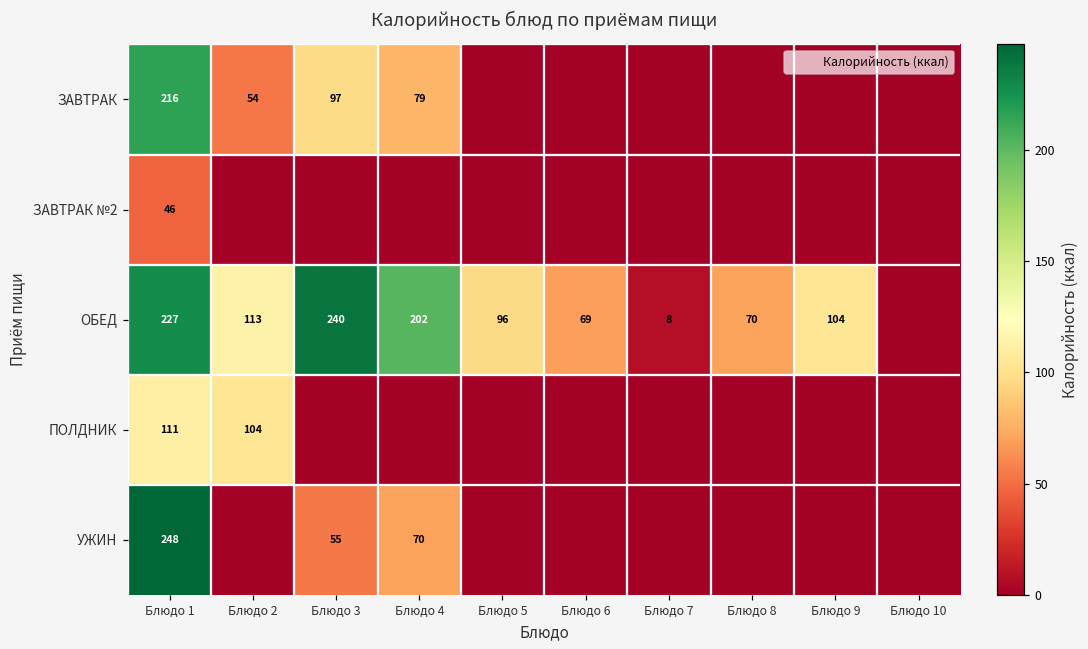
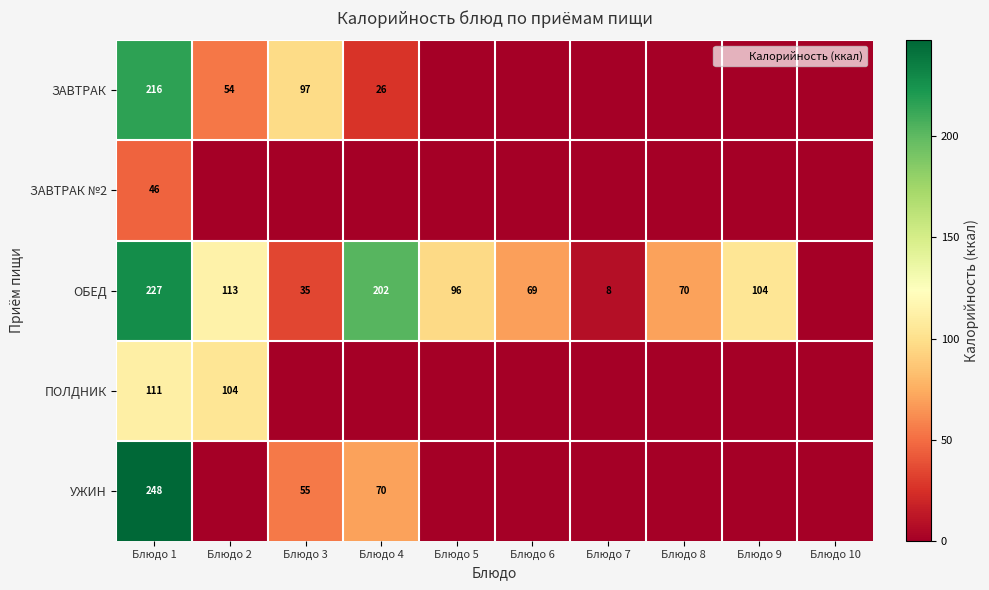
ЗАВТРАК, Блюдо 4: 79 -> 26
ОБЕД, Блюдо 3: 240 -> 35
